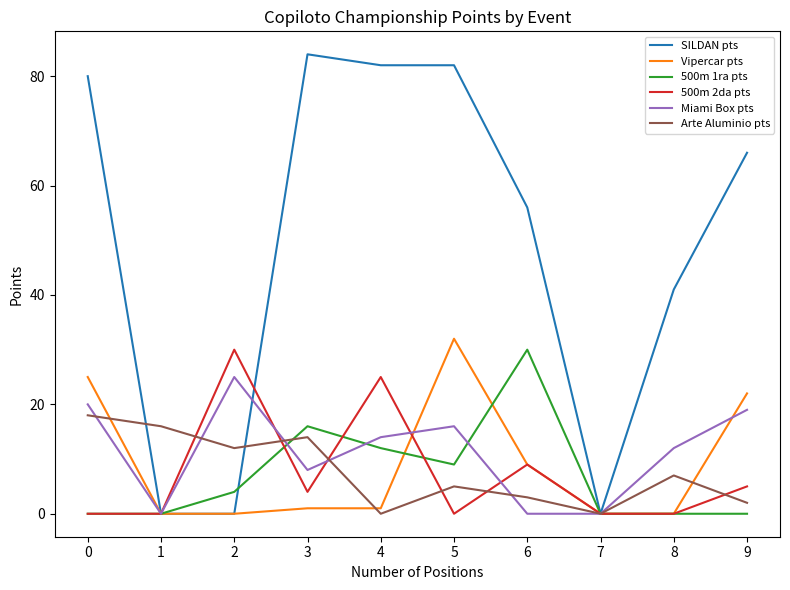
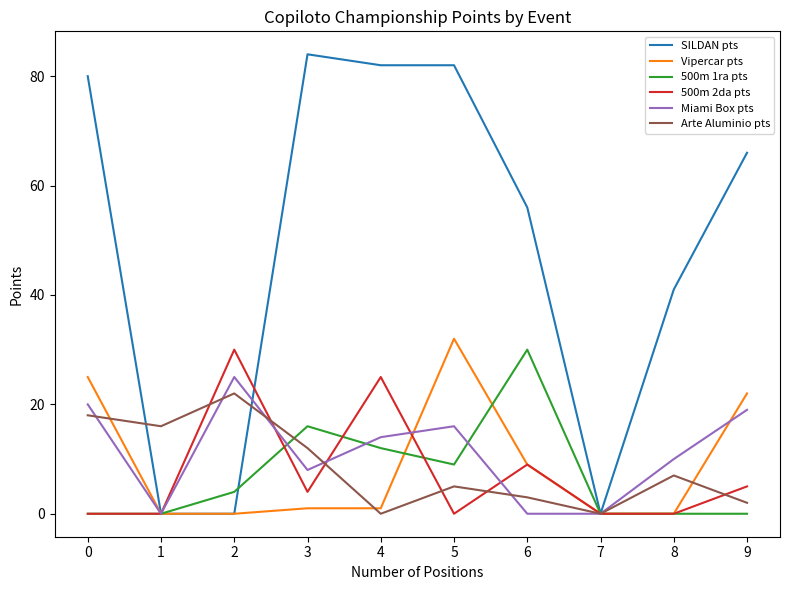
Arte Aluminio pts, 2: 12 -> 22
Arte Aluminio pts, 3: 14 -> 12
Miami Box pts, 8: 12 -> 10
